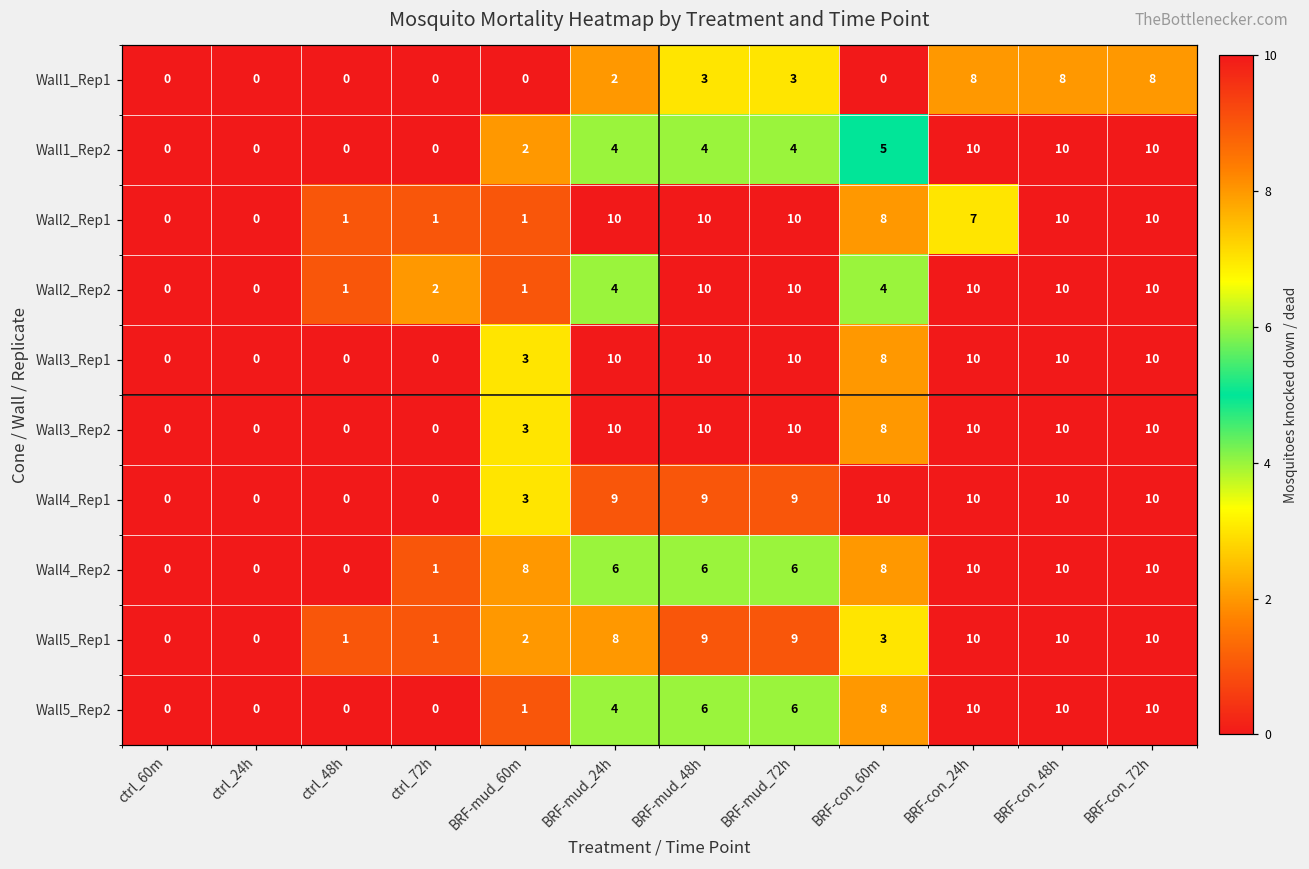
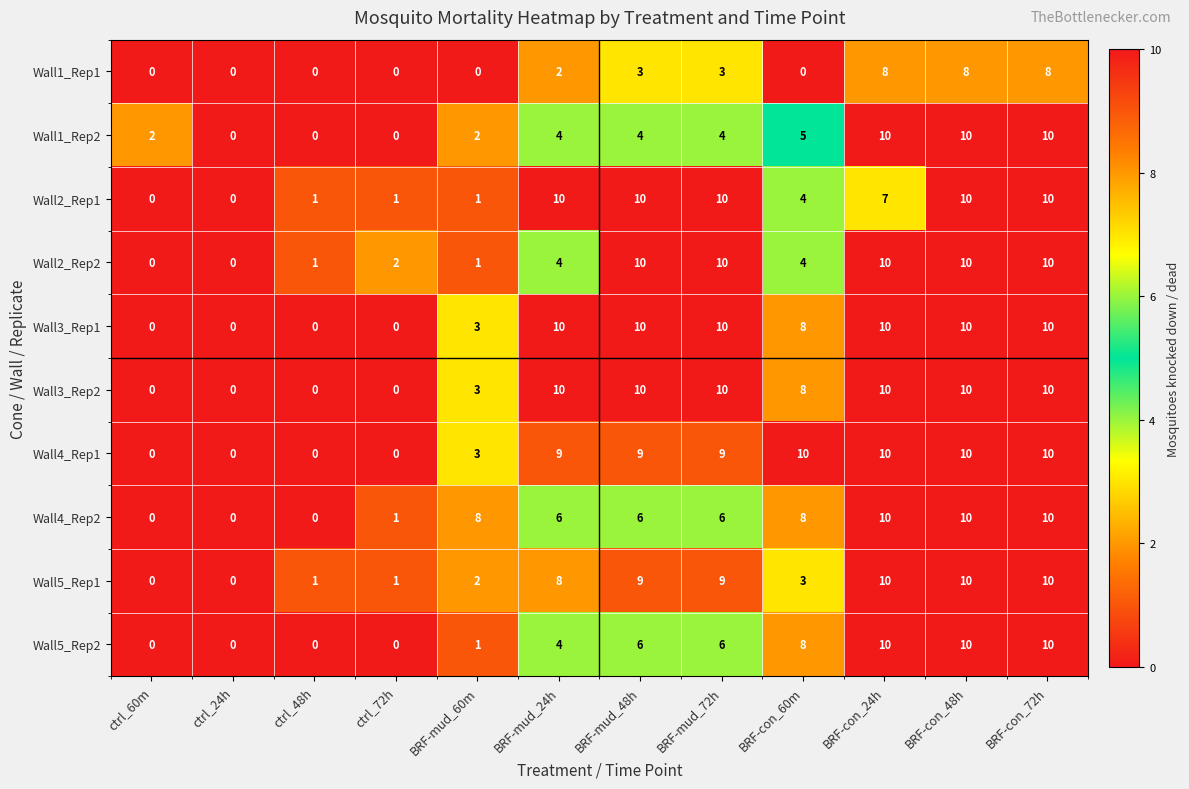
Wall1_Rep2, ctrl_60m: 0 -> 2
Wall2_Rep1, BRF-con_60m: 8 -> 4
